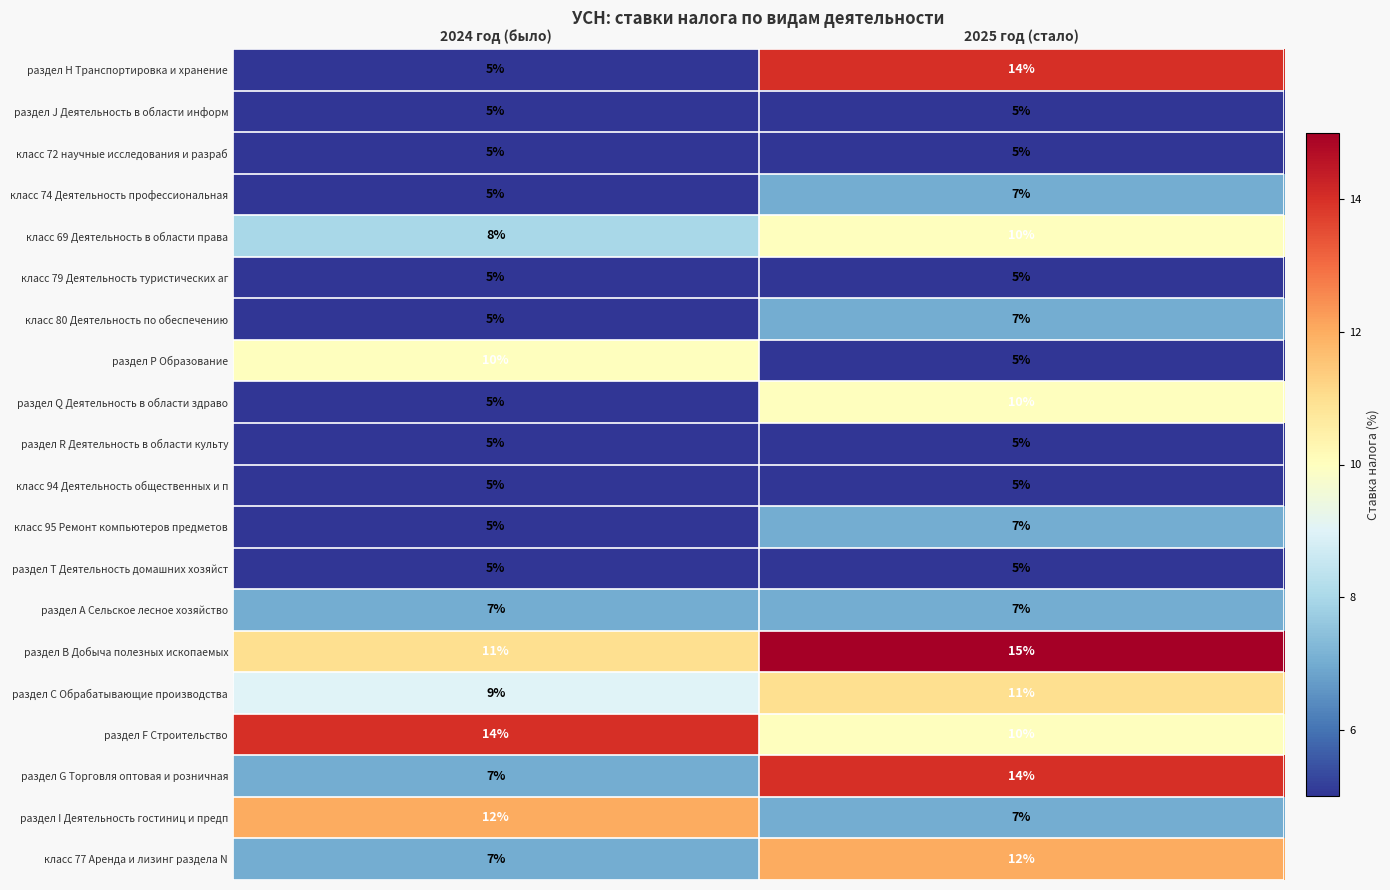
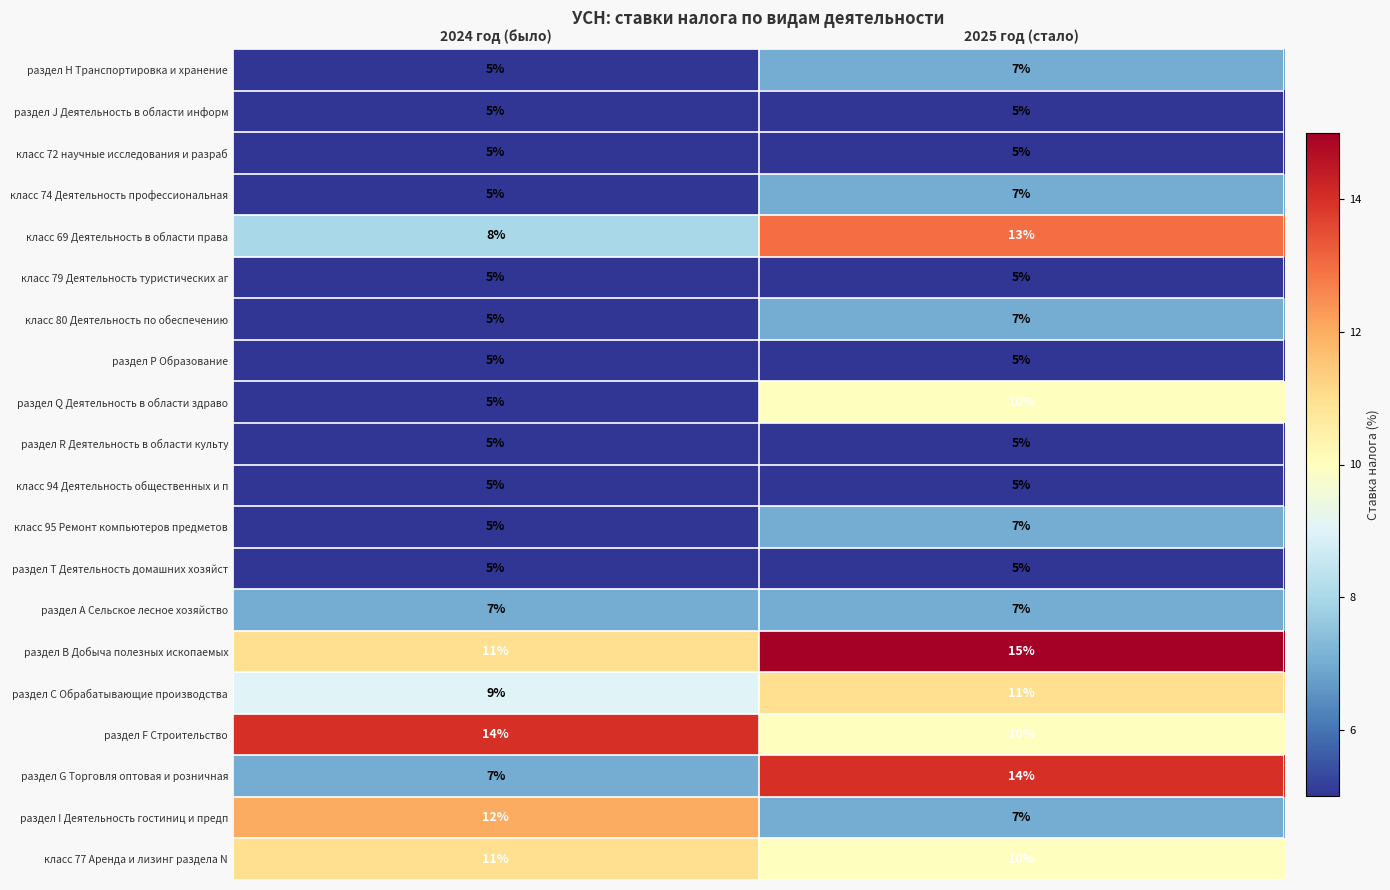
раздел H Транспортировка и хранение, 2025 год (стало): 14% -> 7%
класс 69 Деятельность в области права, 2025 год (стало): 10% -> 13%
раздел P Образование, 2024 год (было): 10% -> 5%
класс 77 Аренда и лизинг раздела N, 2024 год (было): 7% -> 11%
класс 77 Аренда и лизинг раздела N, 2025 год (стало): 12% -> 10%
